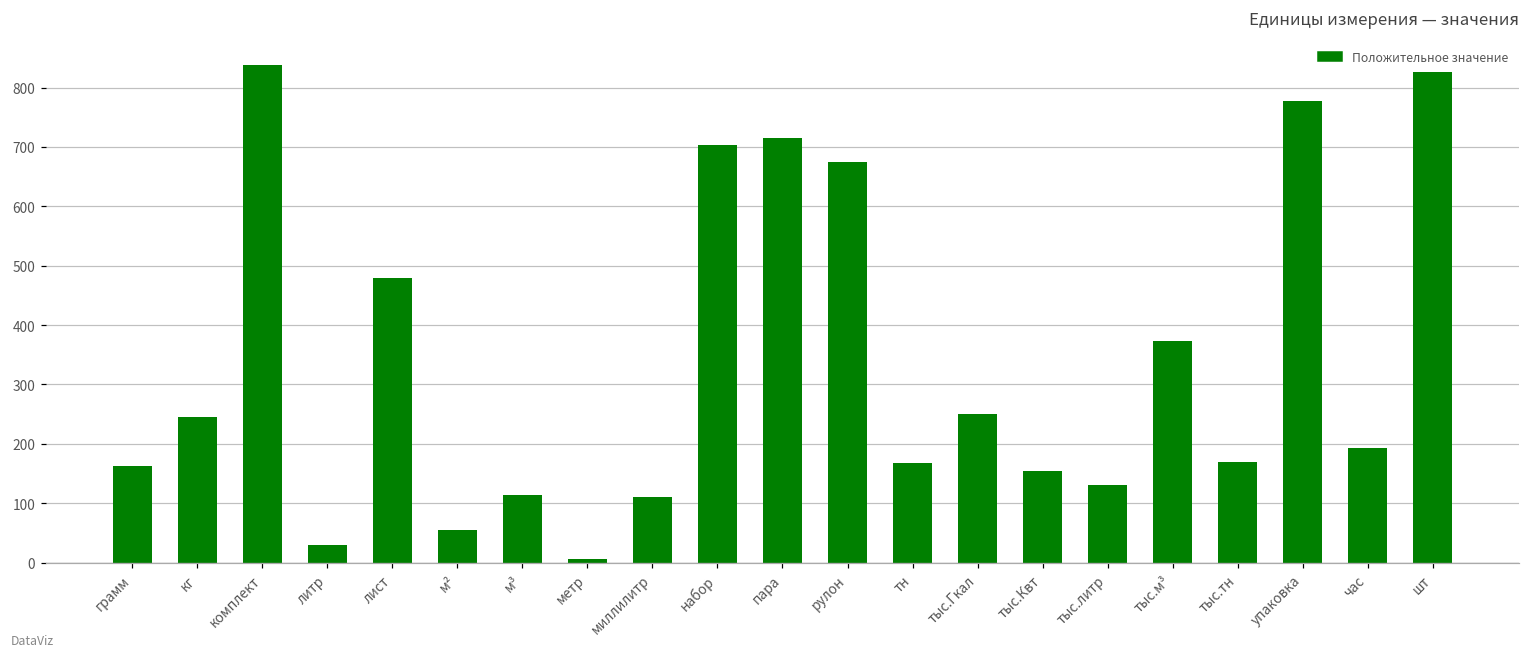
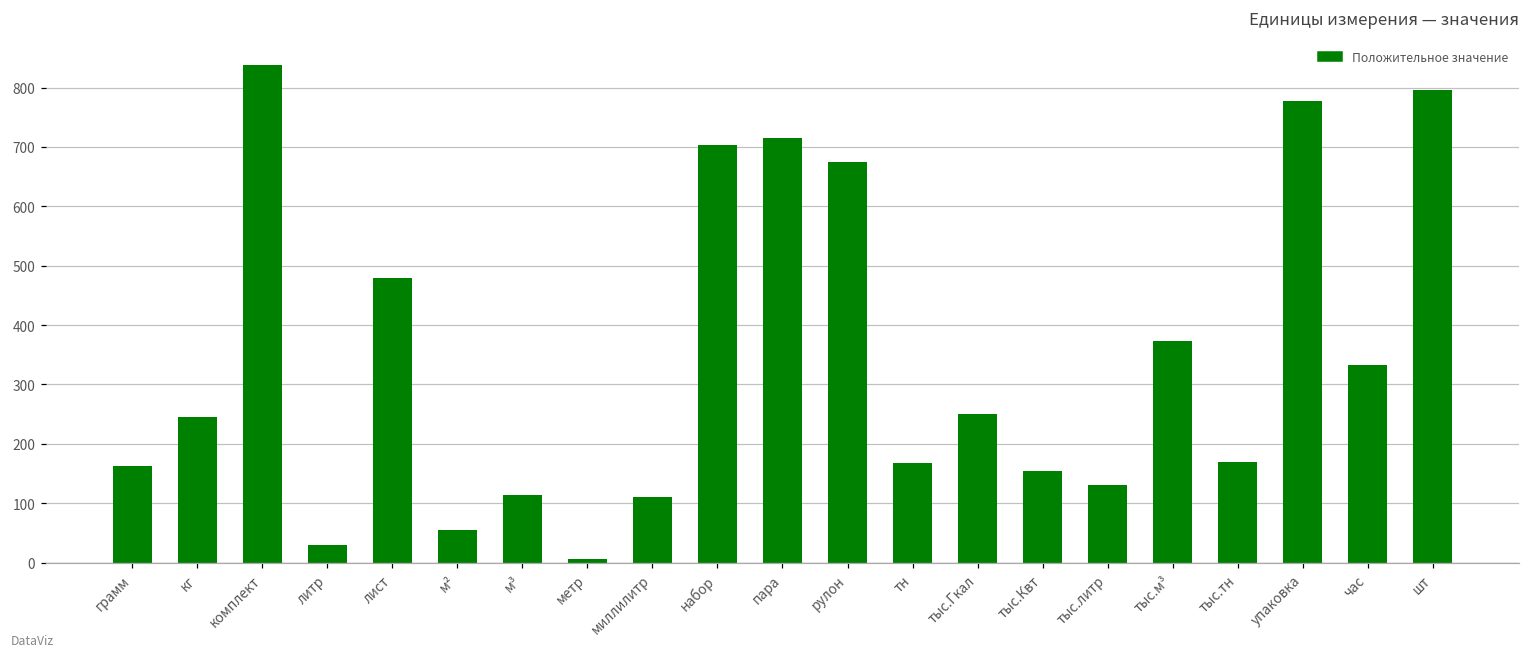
час: 190 -> 330
шт: 830 -> 800
